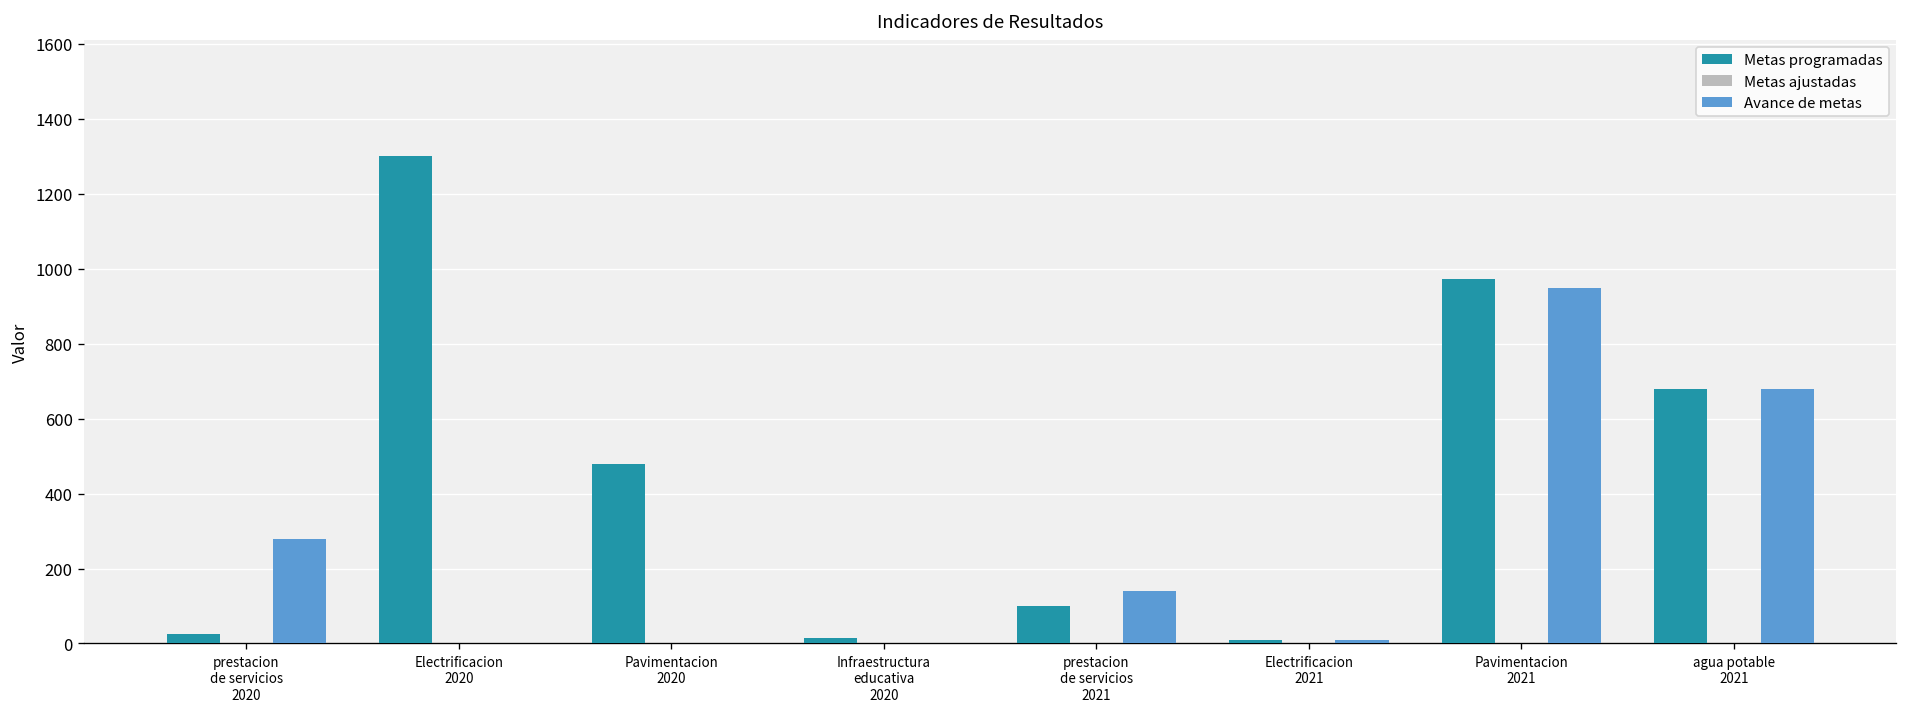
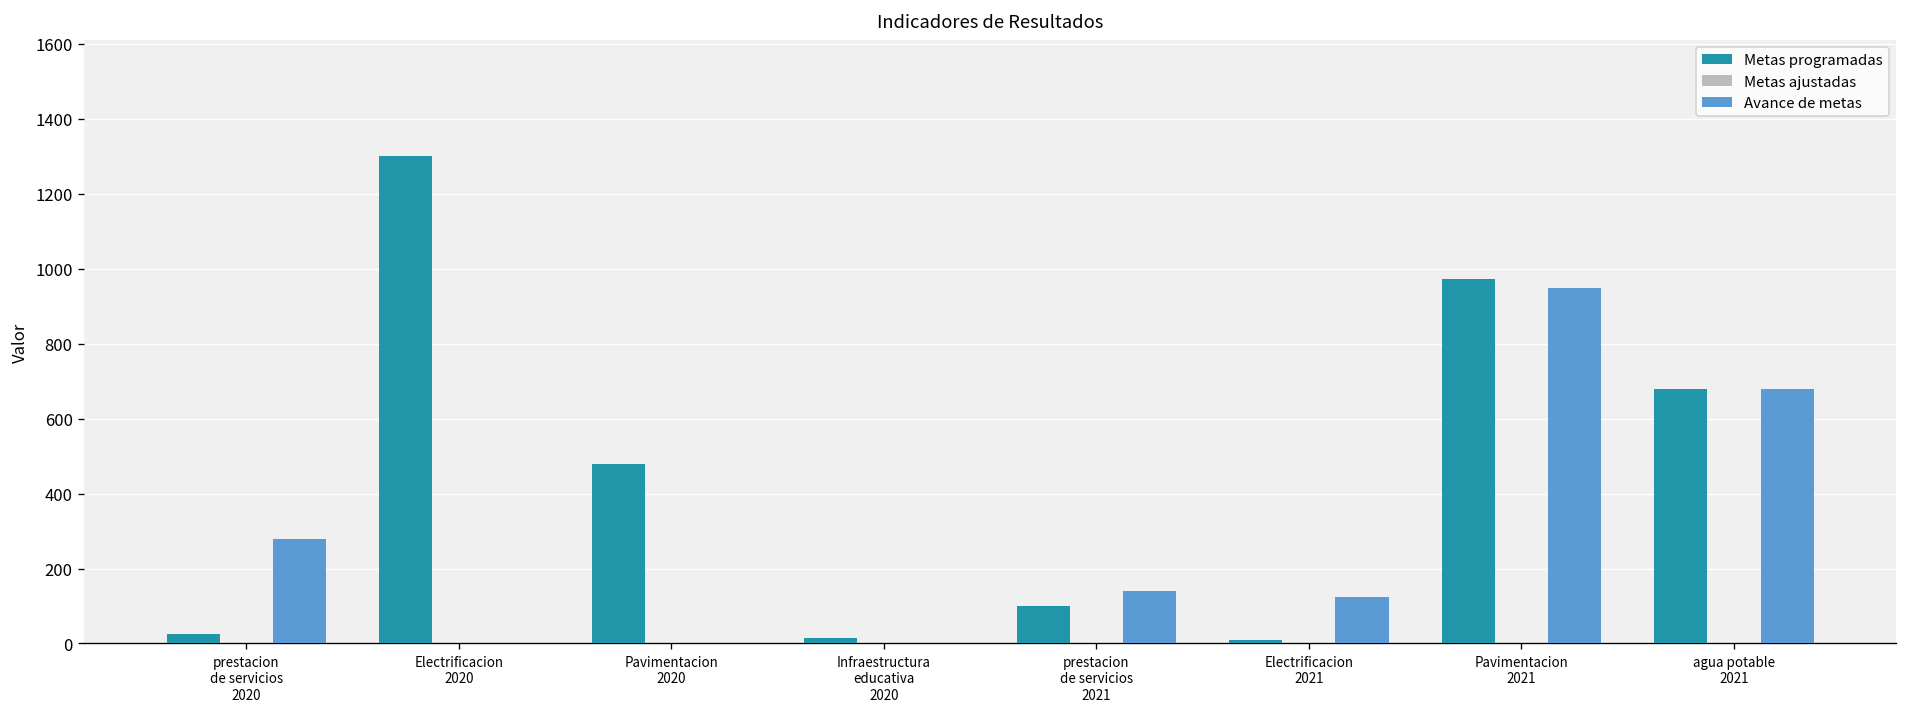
Avance de metas, Electrificacion 2021: 10 -> 120
